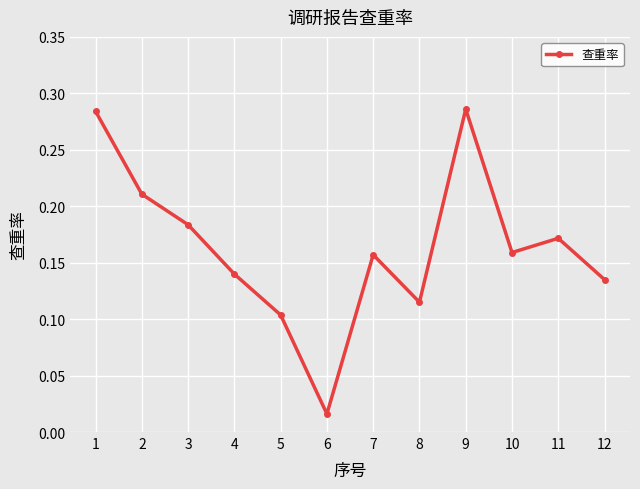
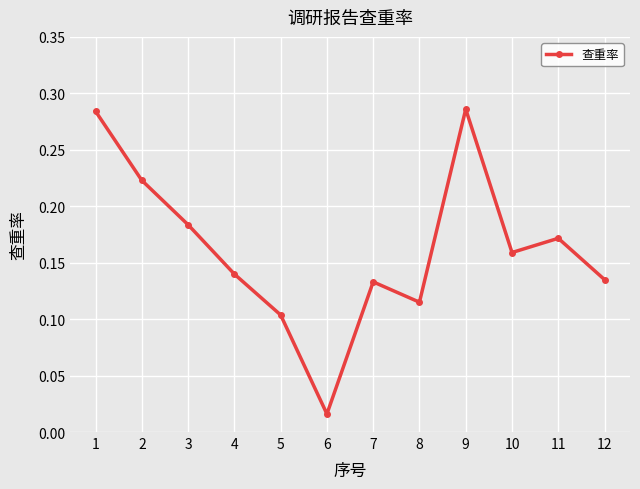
2: 0.211 -> 0.223
7: 0.157 -> 0.133
